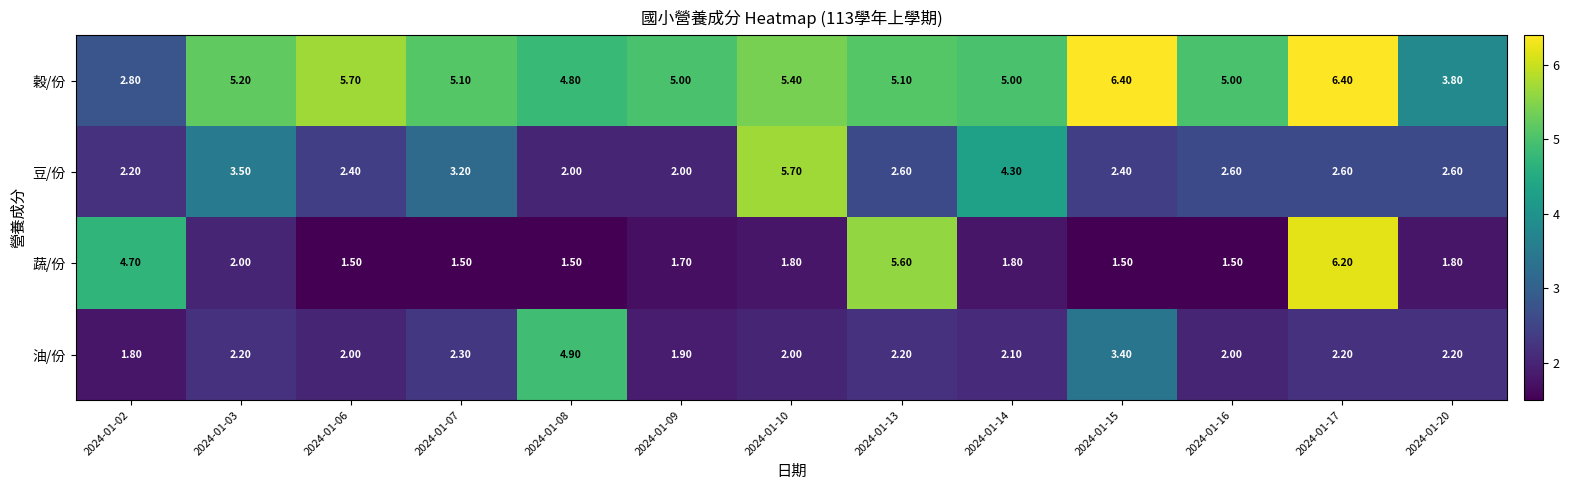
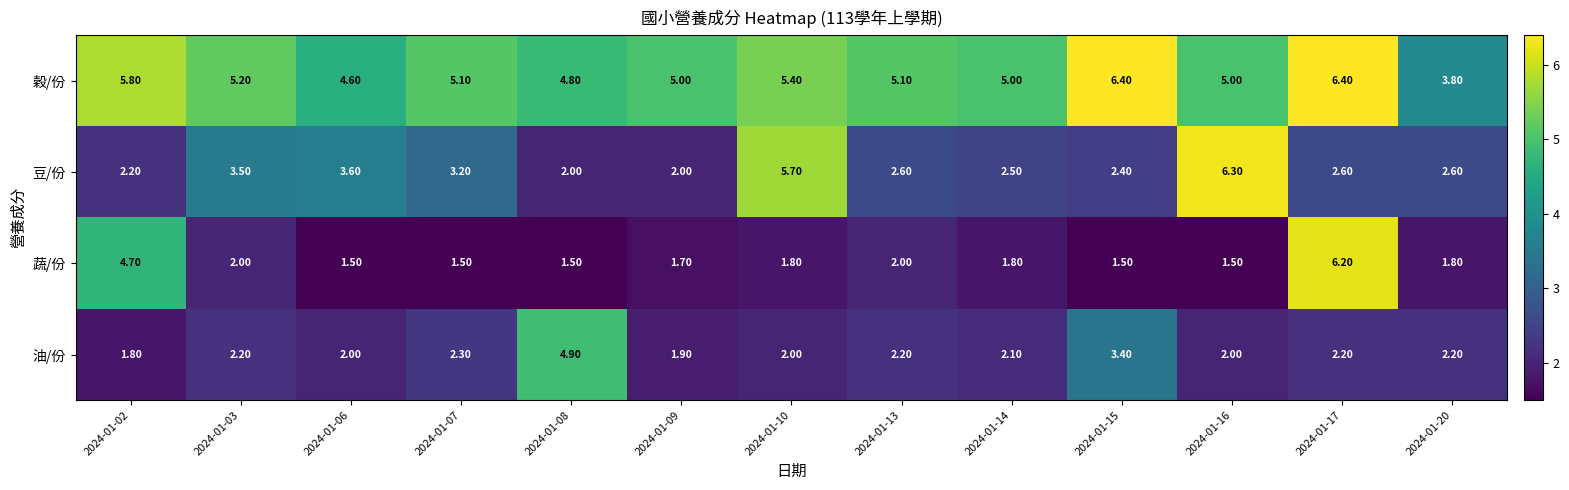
穀/份, 2024-01-02: 2.80 -> 5.80
穀/份, 2024-01-06: 5.70 -> 4.60
豆/份, 2024-01-06: 2.40 -> 3.60
豆/份, 2024-01-14: 4.30 -> 2.50
豆/份, 2024-01-16: 2.60 -> 6.30
蔬/份, 2024-01-13: 5.60 -> 2.00
